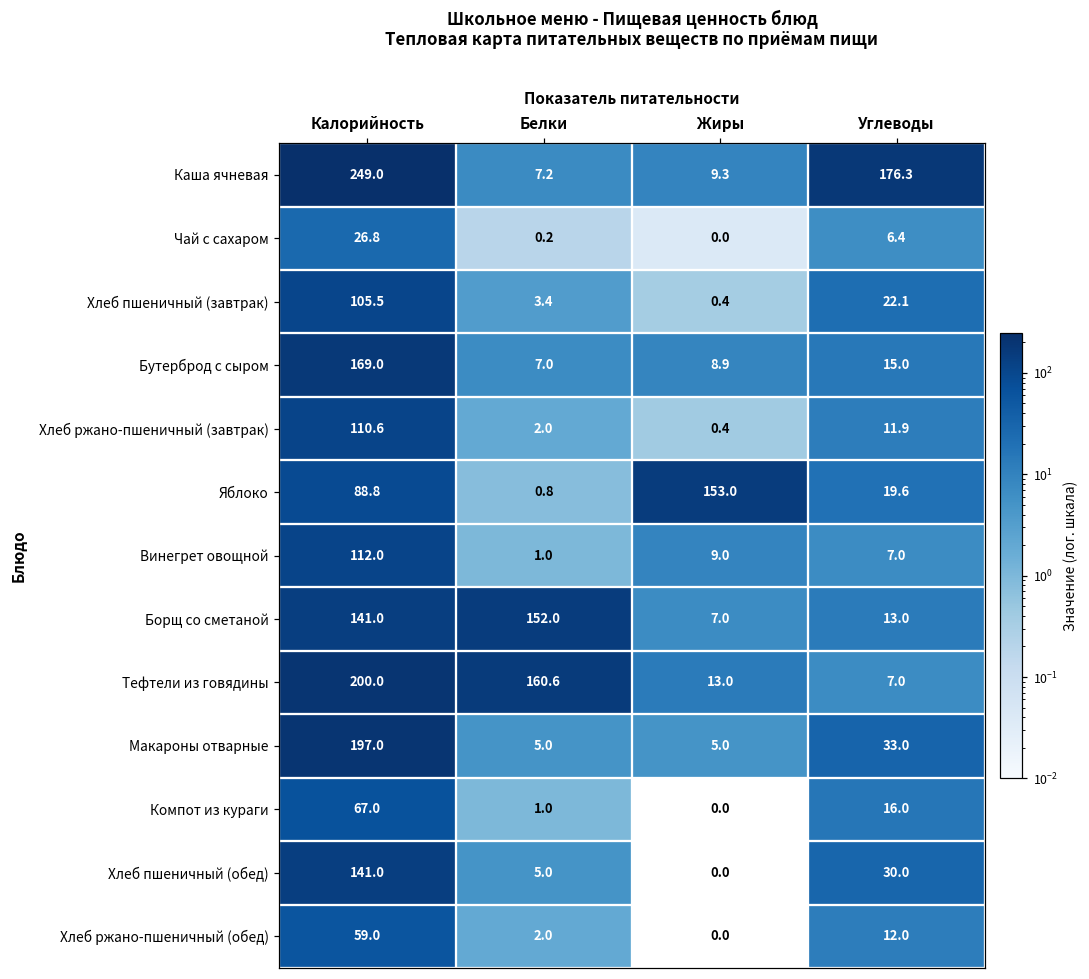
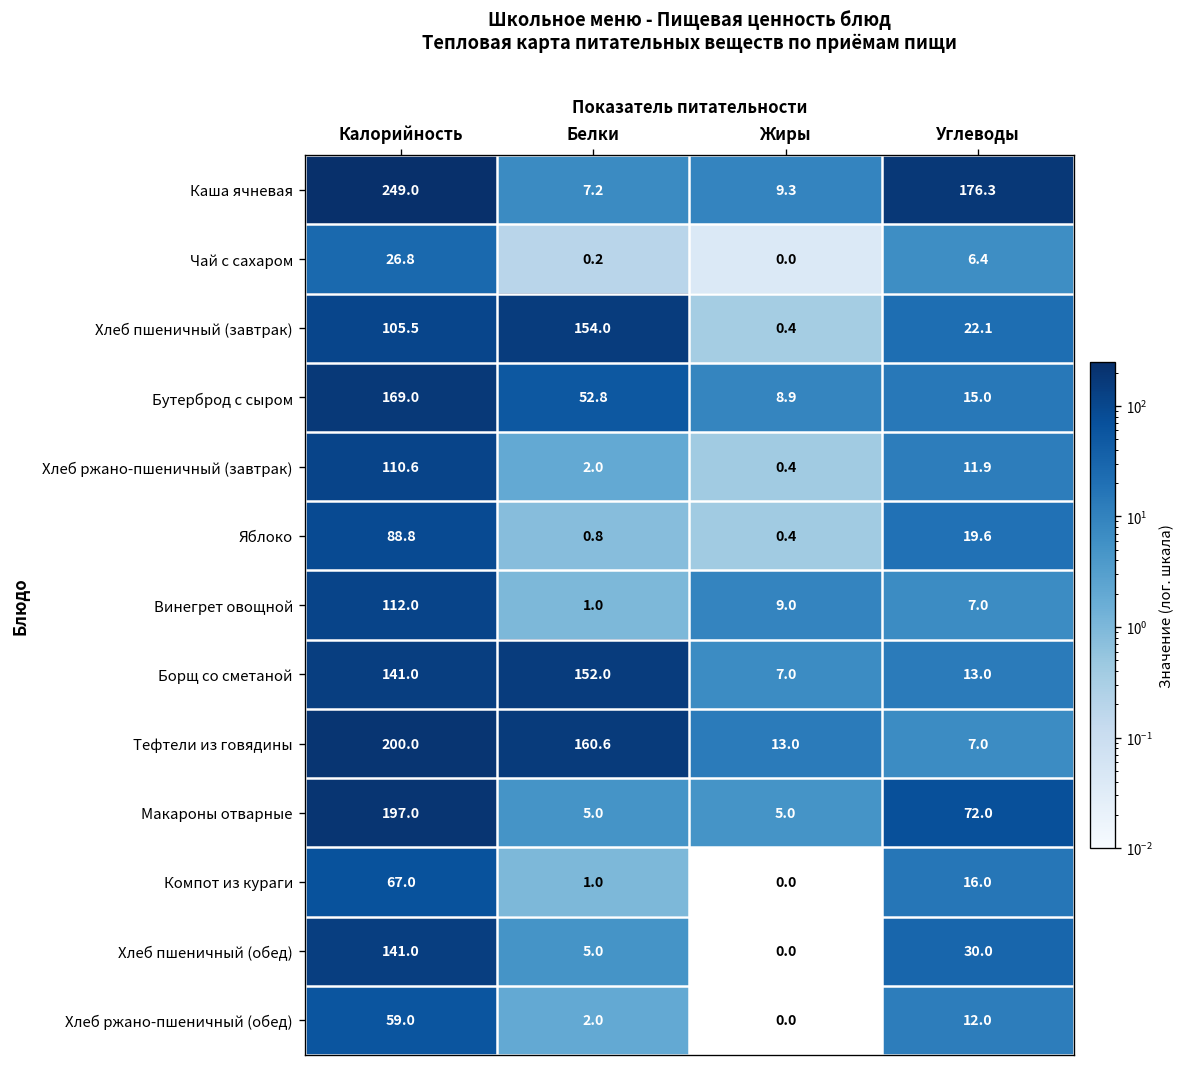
Хлеб пшеничный (завтрак), Белки: 3.4 -> 154.0
Бутерброд с сыром, Белки: 7.0 -> 52.8
Яблоко, Жиры: 153.0 -> 0.4
Макароны отварные, Углеводы: 33.0 -> 72.0
